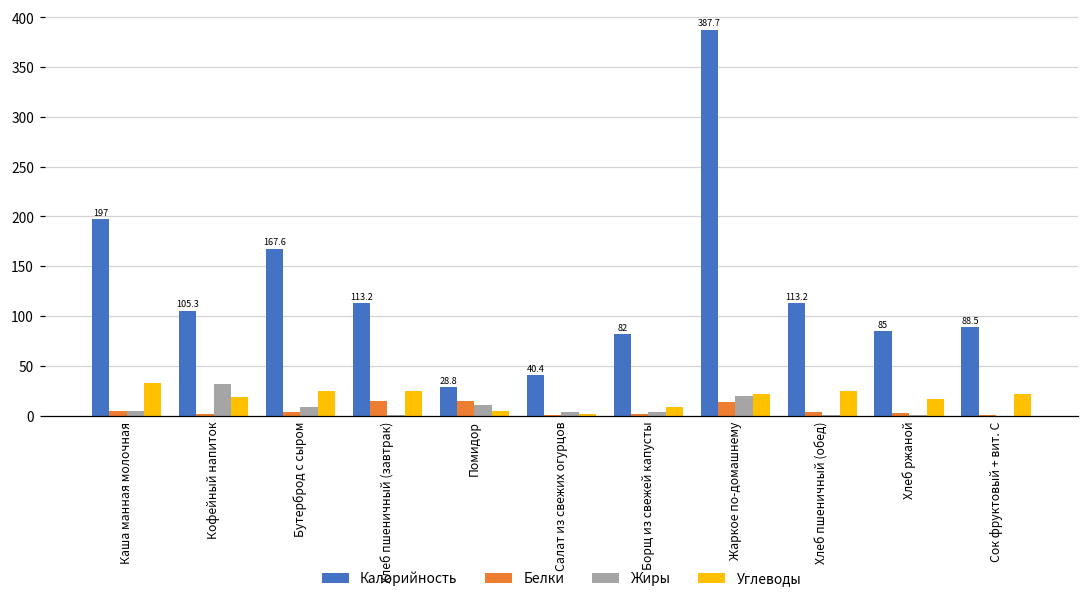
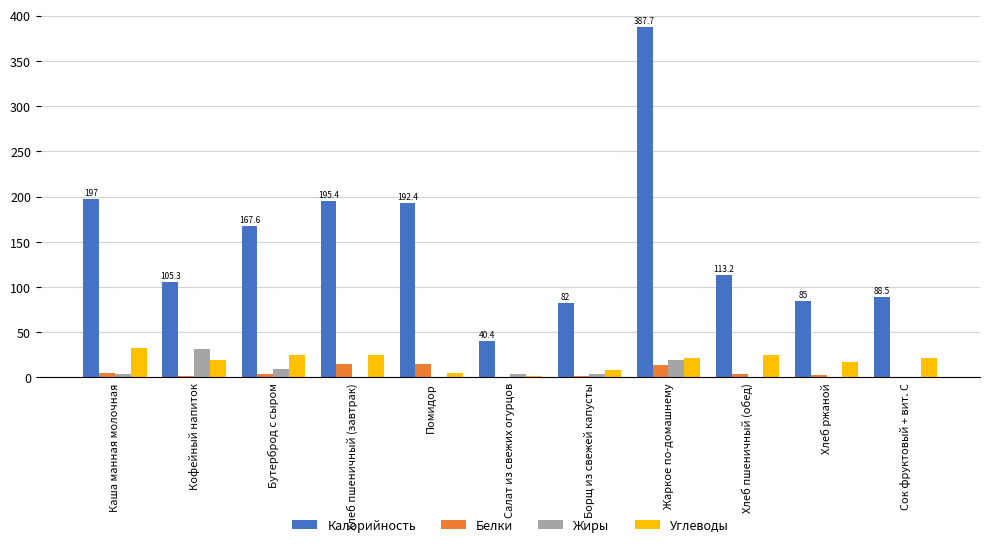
Калорийность, Хлеб пшеничный (завтрак): 113.2 -> 195.4
Калорийность, Помидор: 28.8 -> 192.4
Жиры, Помидор: 10 -> 0
